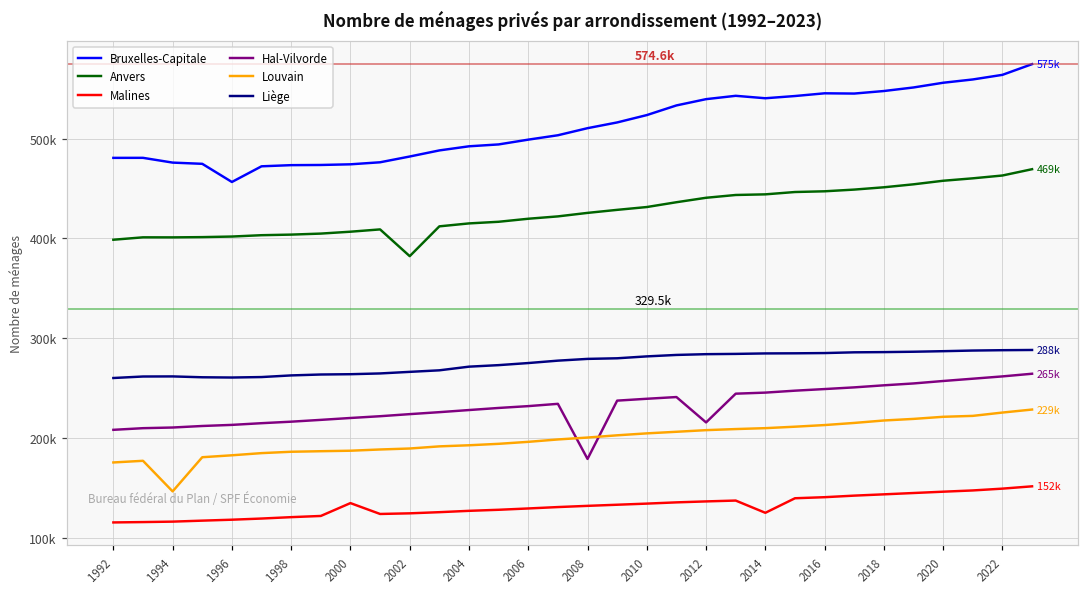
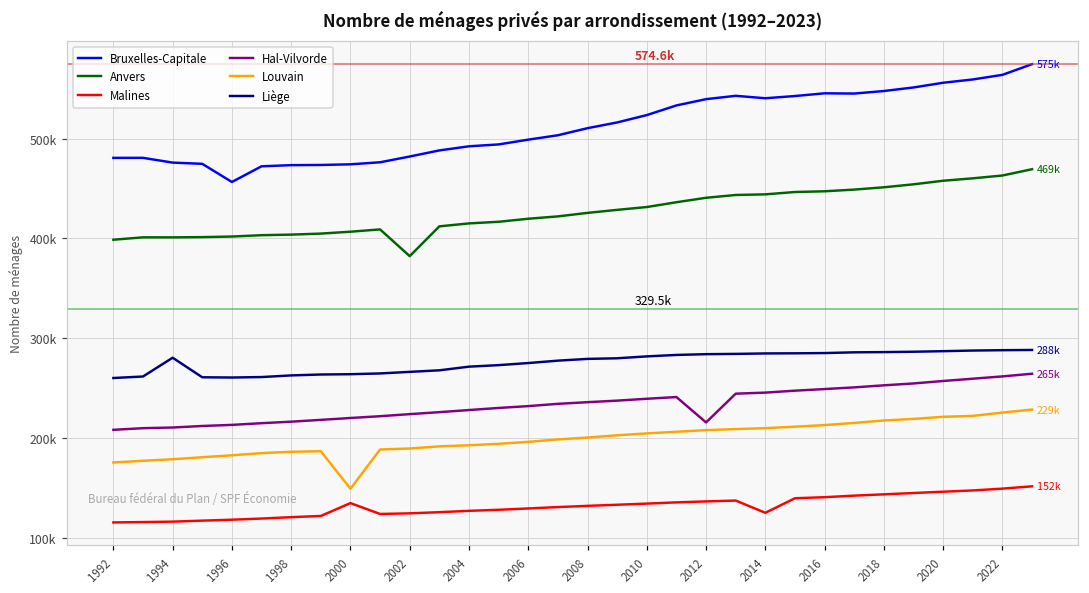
Louvain, 1994: 150000 -> 180000
Liège, 1994: 260000 -> 280000
Louvain, 2000: 190000 -> 150000
Hal-Vilvorde, 2008: 180000 -> 240000
